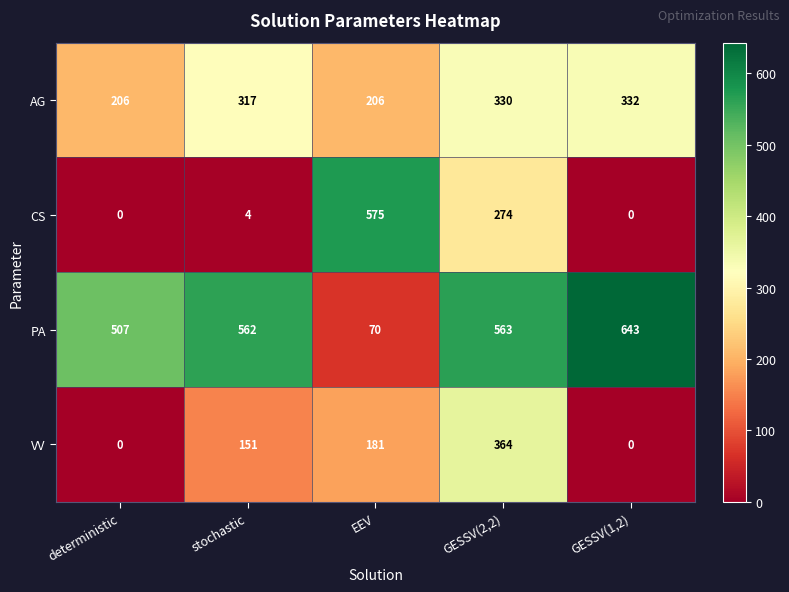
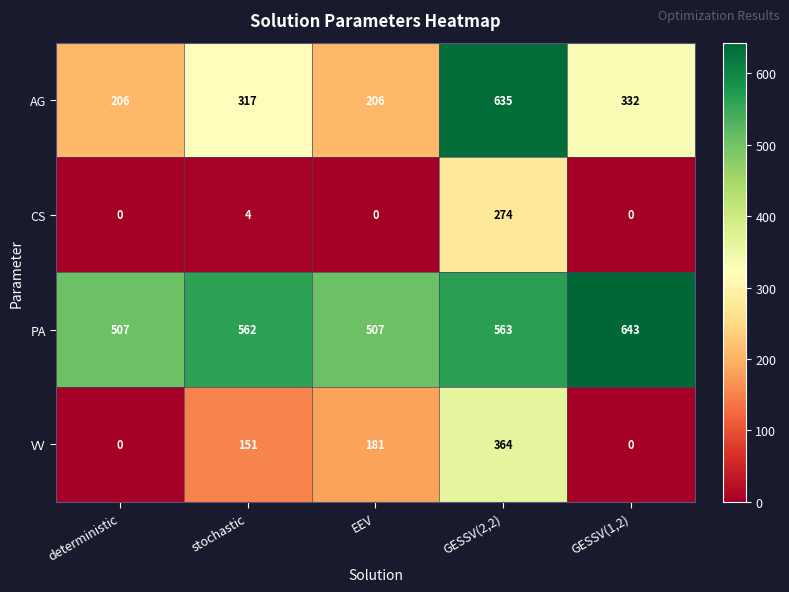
AG, GESSV(2,2): 330 -> 635
CS, EEV: 575 -> 0
PA, EEV: 70 -> 507
